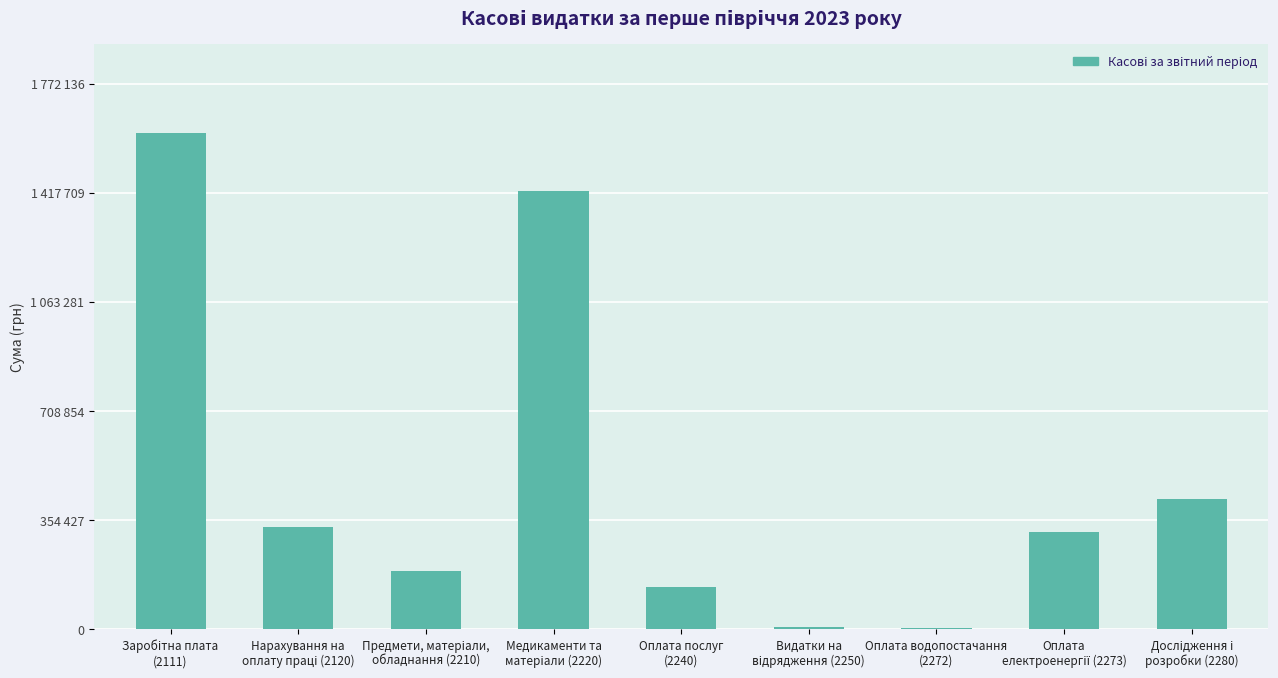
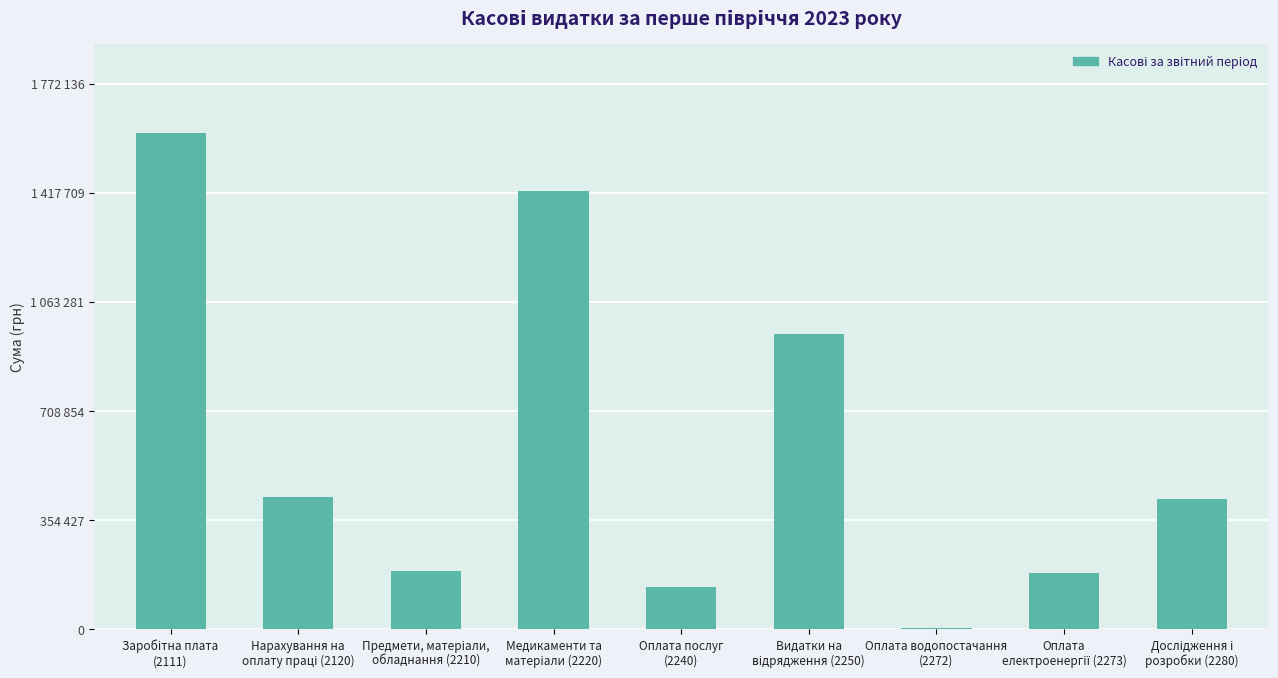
Нарахування на оплату праці (2120): 330000 -> 430000
Видатки на відрядження (2250): 10000 -> 960000
Оплата електроенергії (2273): 320000 -> 180000
